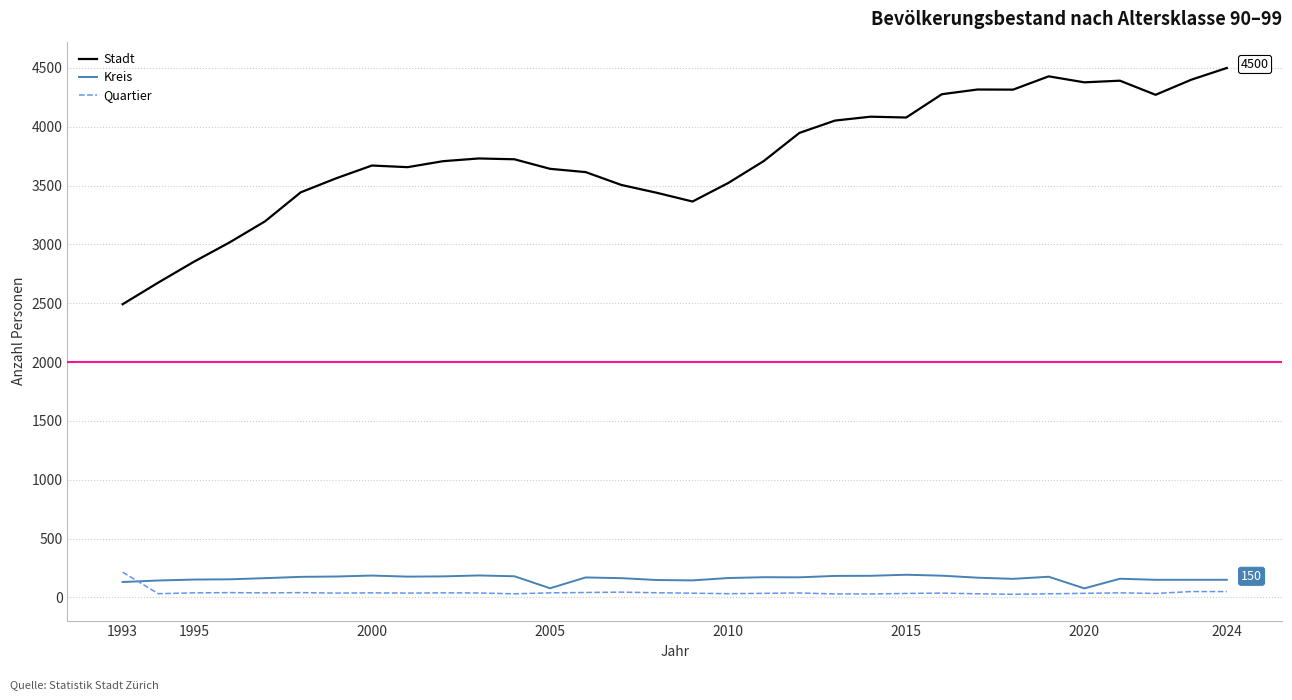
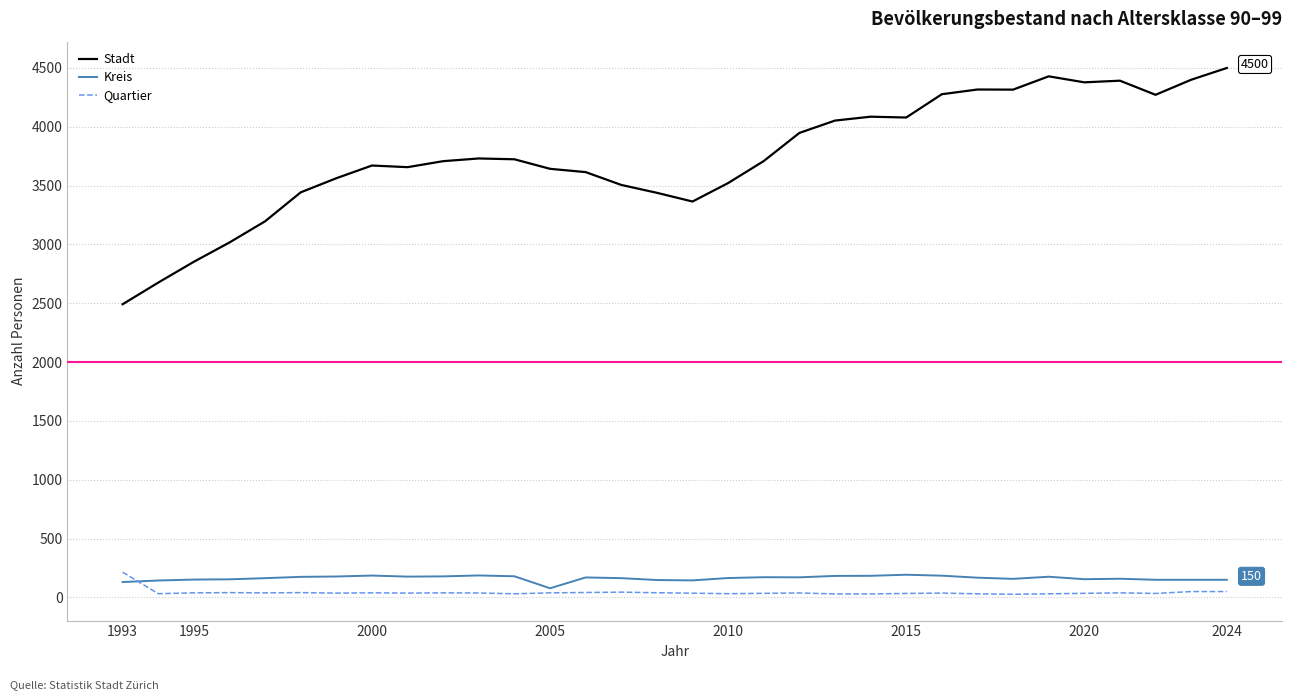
Kreis, 2020: 80 -> 160
